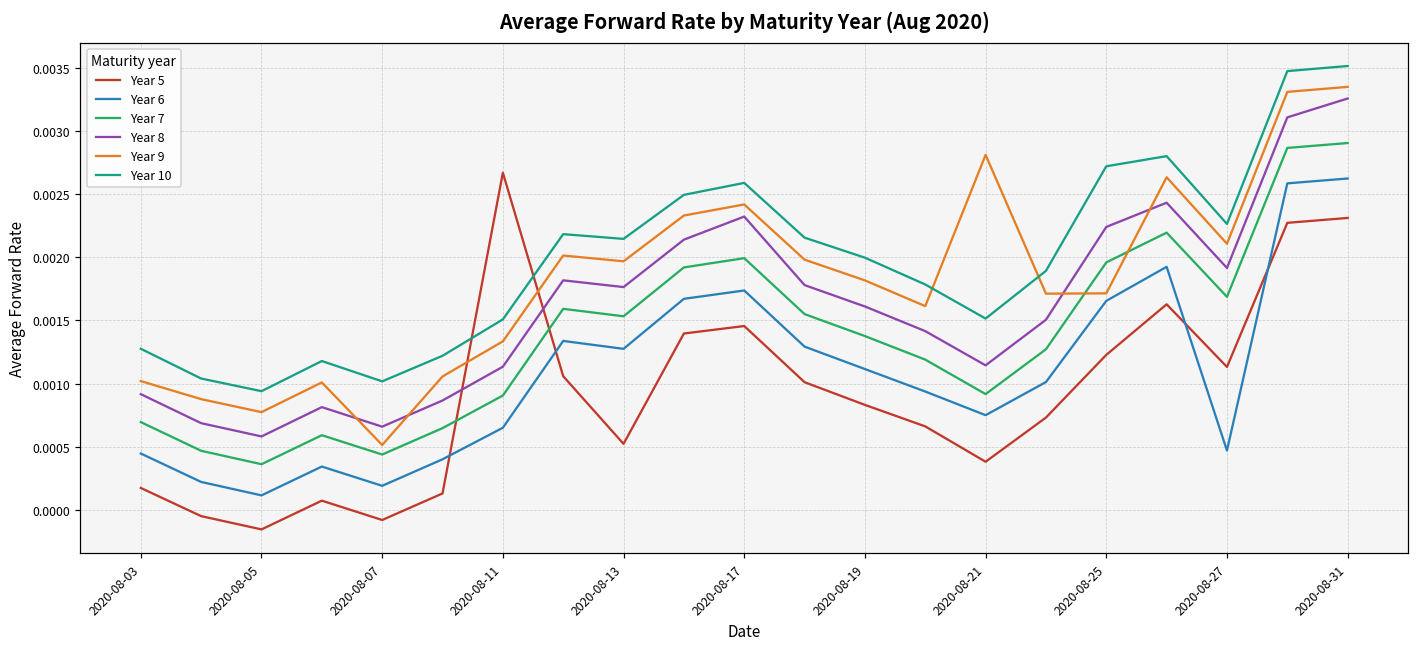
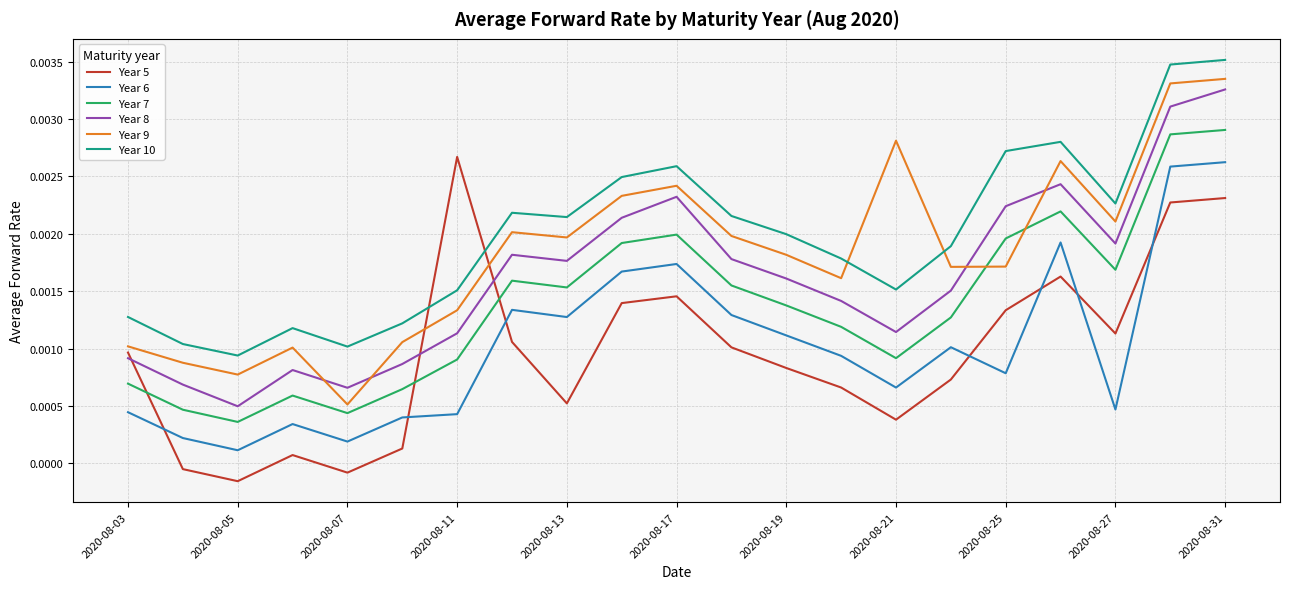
Year 5, 2020-08-03: 0.00017 -> 0.00097
Year 8, 2020-08-05: 0.00058 -> 0.00050
Year 6, 2020-08-11: 0.00065 -> 0.00043
Year 6, 2020-08-21: 0.00075 -> 0.00066
Year 5, 2020-08-25: 0.00123 -> 0.00133
Year 6, 2020-08-25: 0.00165 -> 0.00079
